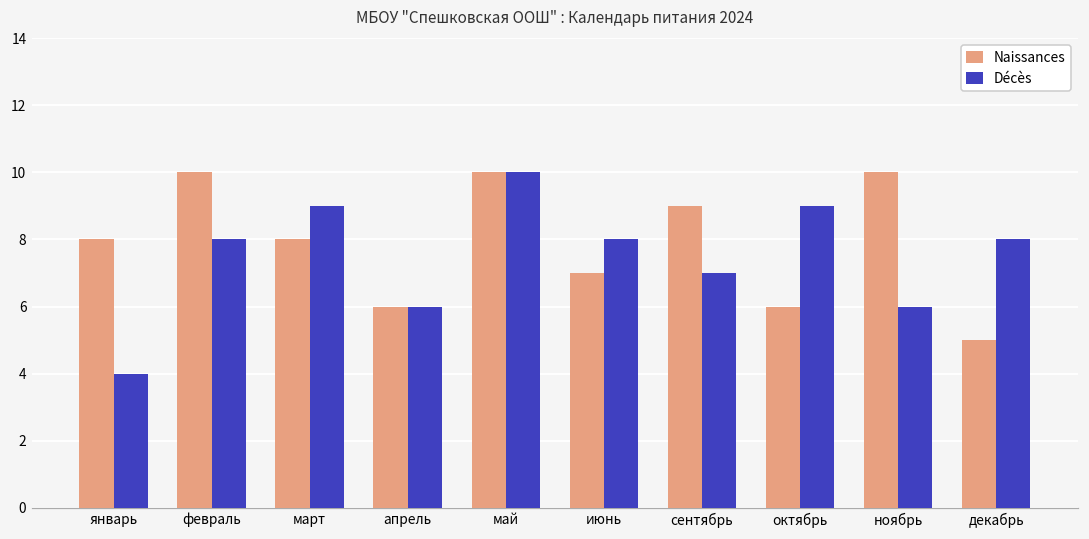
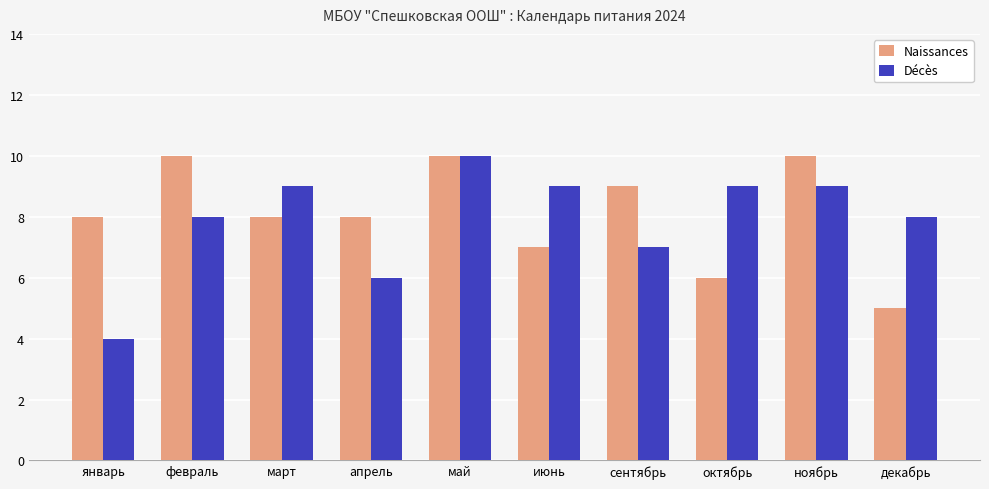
Naissances, апрель: 6 -> 8
Décès, июнь: 8 -> 9
Décès, ноябрь: 6 -> 9
